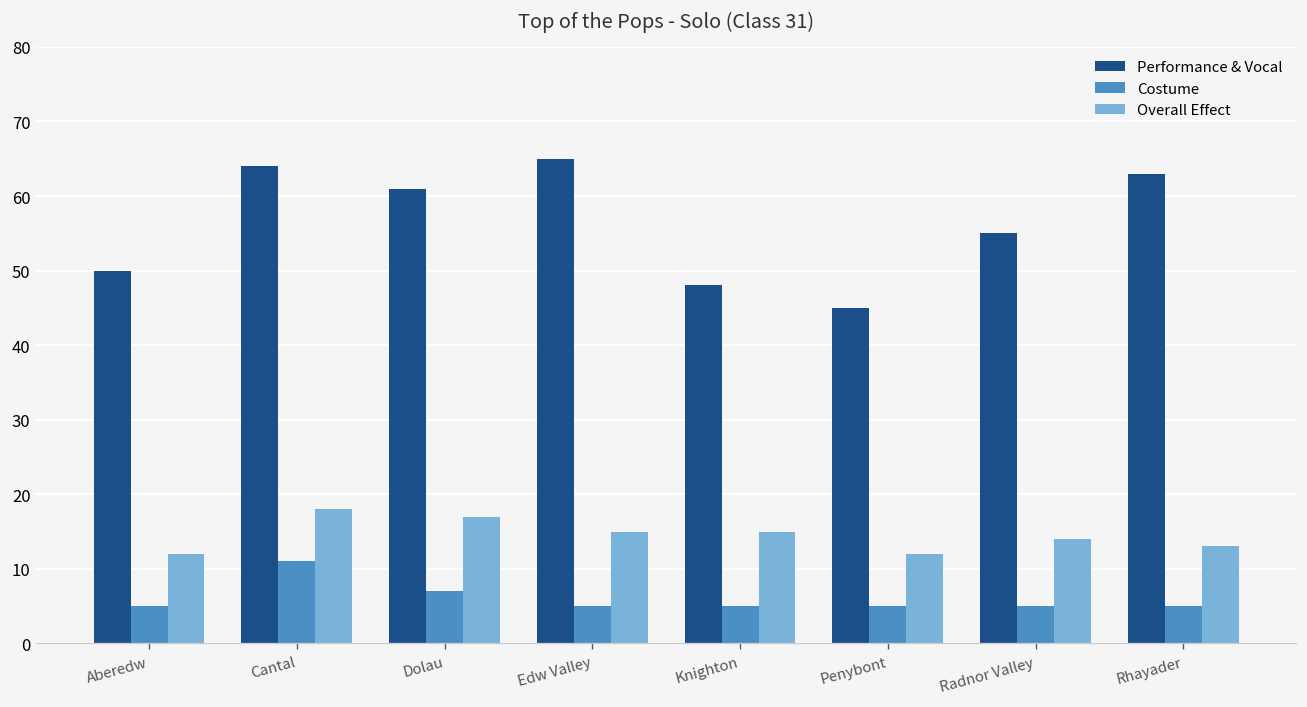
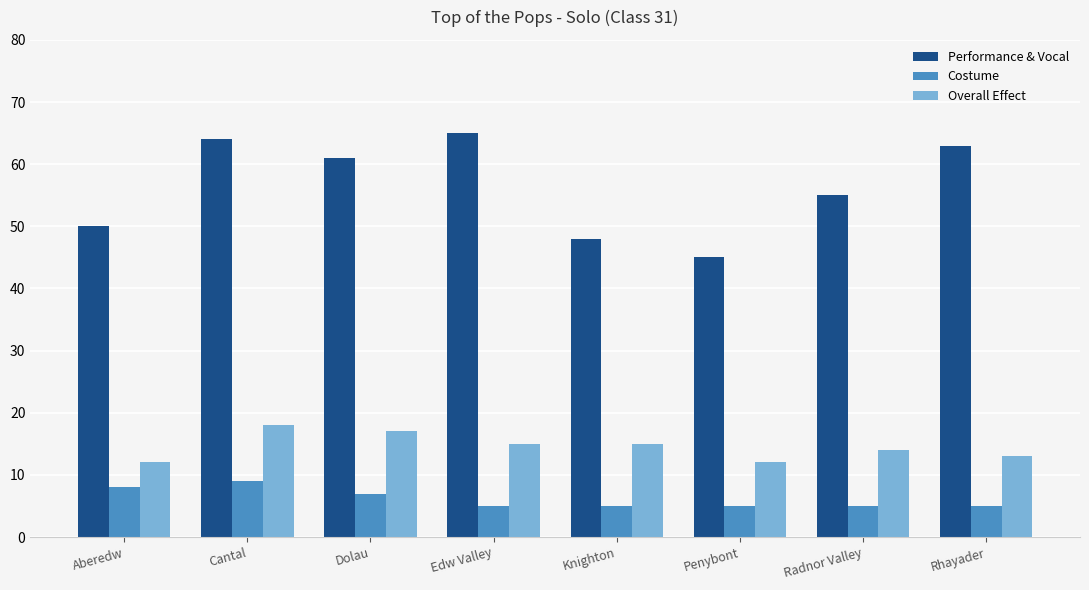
Costume, Aberedw: 5 -> 8
Costume, Cantal: 11 -> 9
